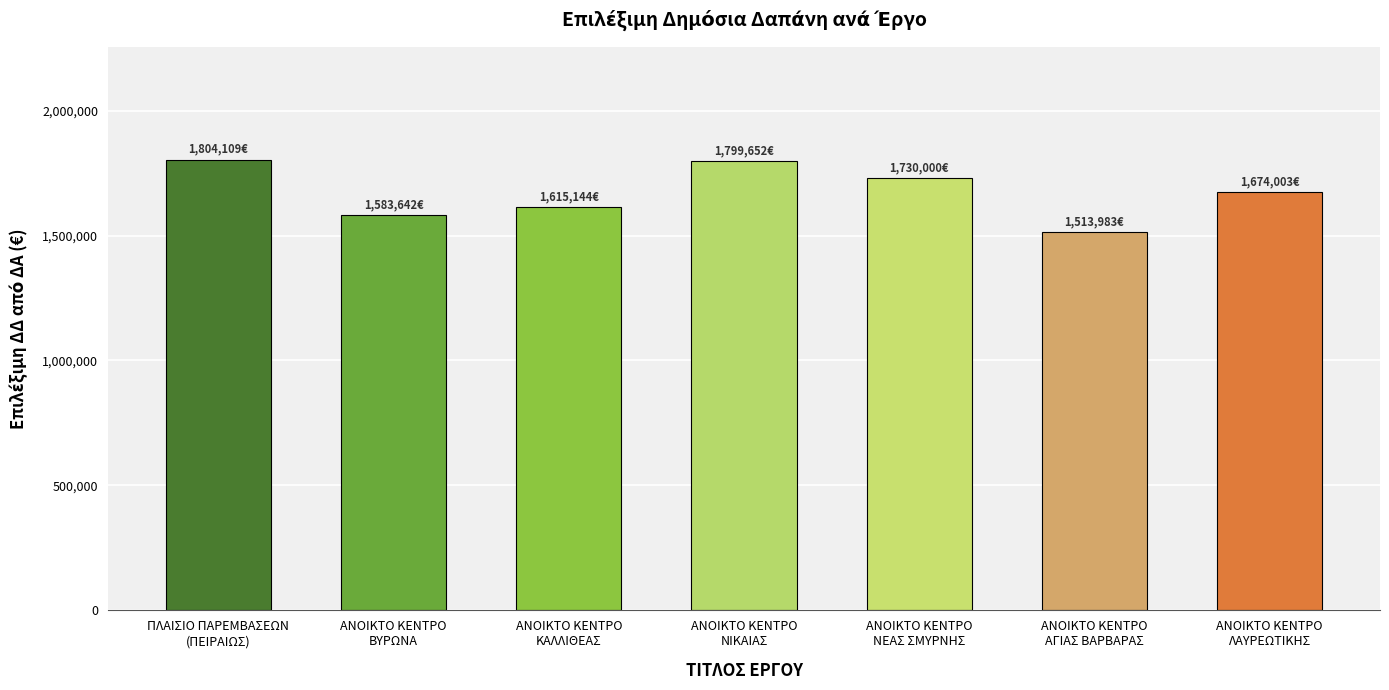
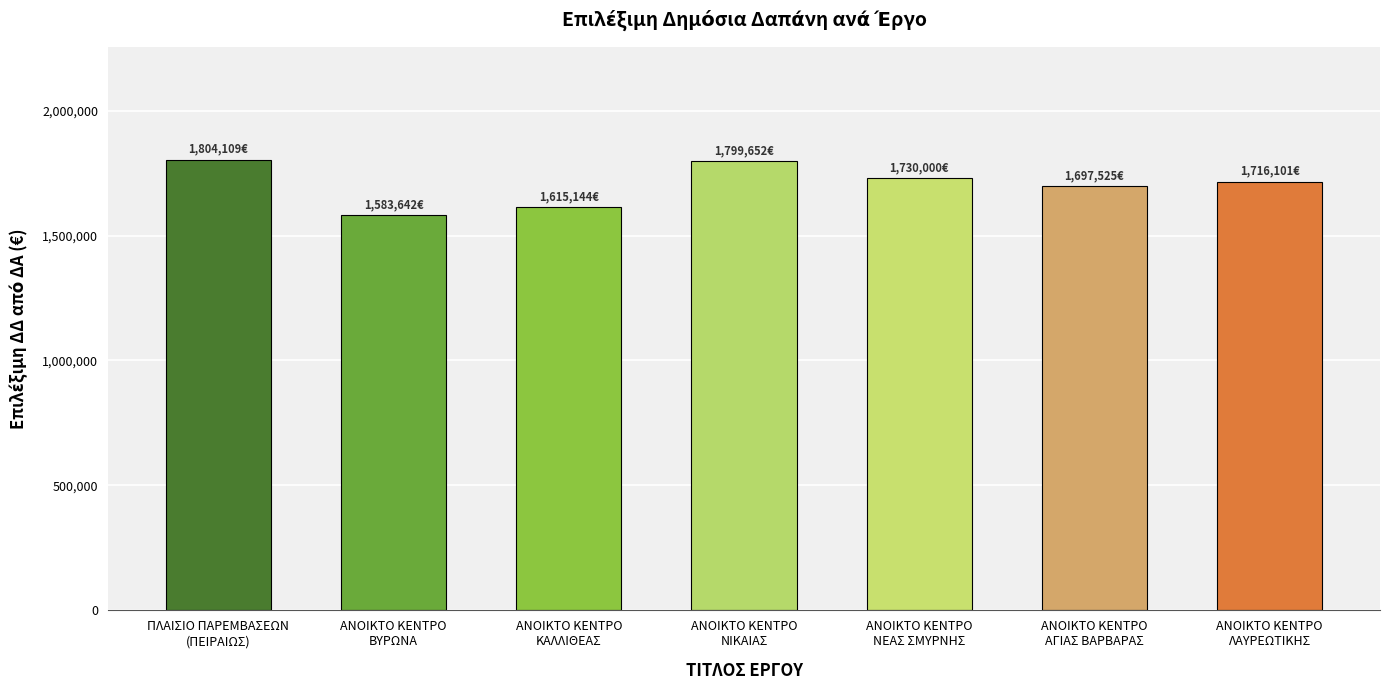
ΑΝΟΙΚΤΟ ΚΕΝΤΡΟ ΑΓΙΑΣ ΒΑΡΒΑΡΑΣ: 1,513,983€ -> 1,697,525€
ΑΝΟΙΚΤΟ ΚΕΝΤΡΟ ΛΑΥΡΕΩΤΙΚΗΣ: 1,674,003€ -> 1,716,101€
